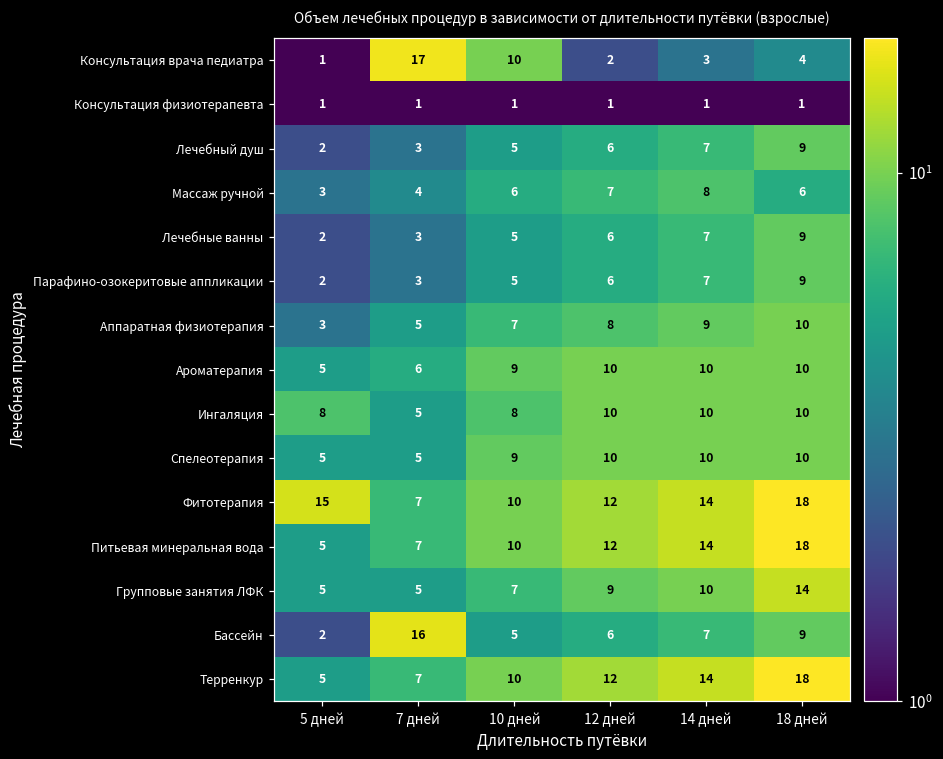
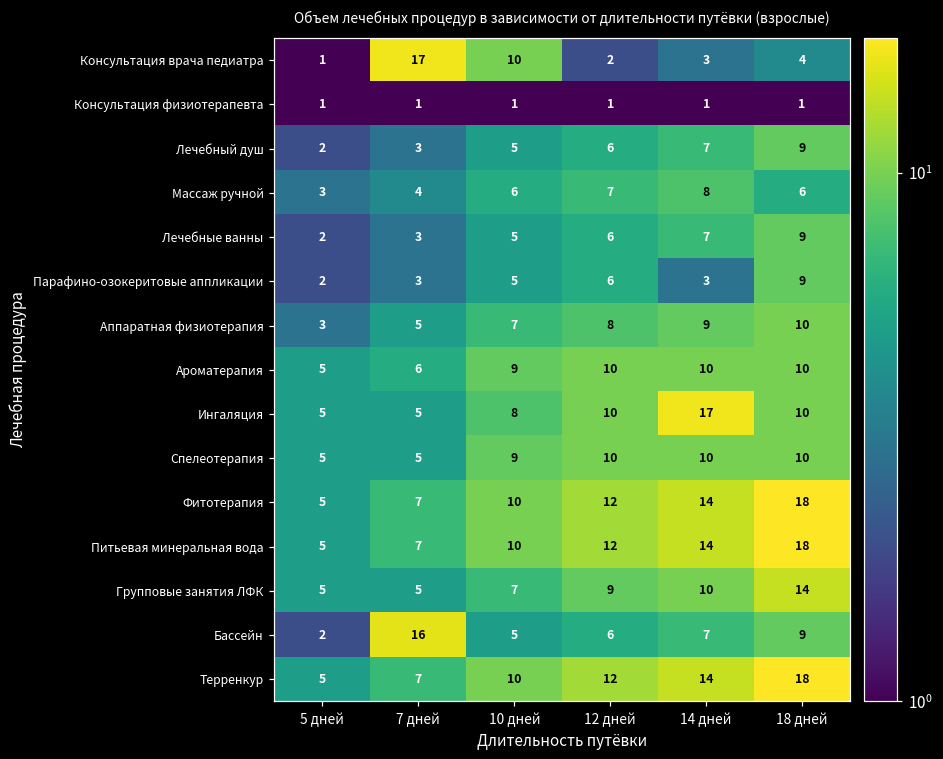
Парафино-озокеритовые аппликации, 14 дней: 7 -> 3
Ингаляция, 5 дней: 8 -> 5
Ингаляция, 14 дней: 10 -> 17
Фитотерапия, 5 дней: 15 -> 5
